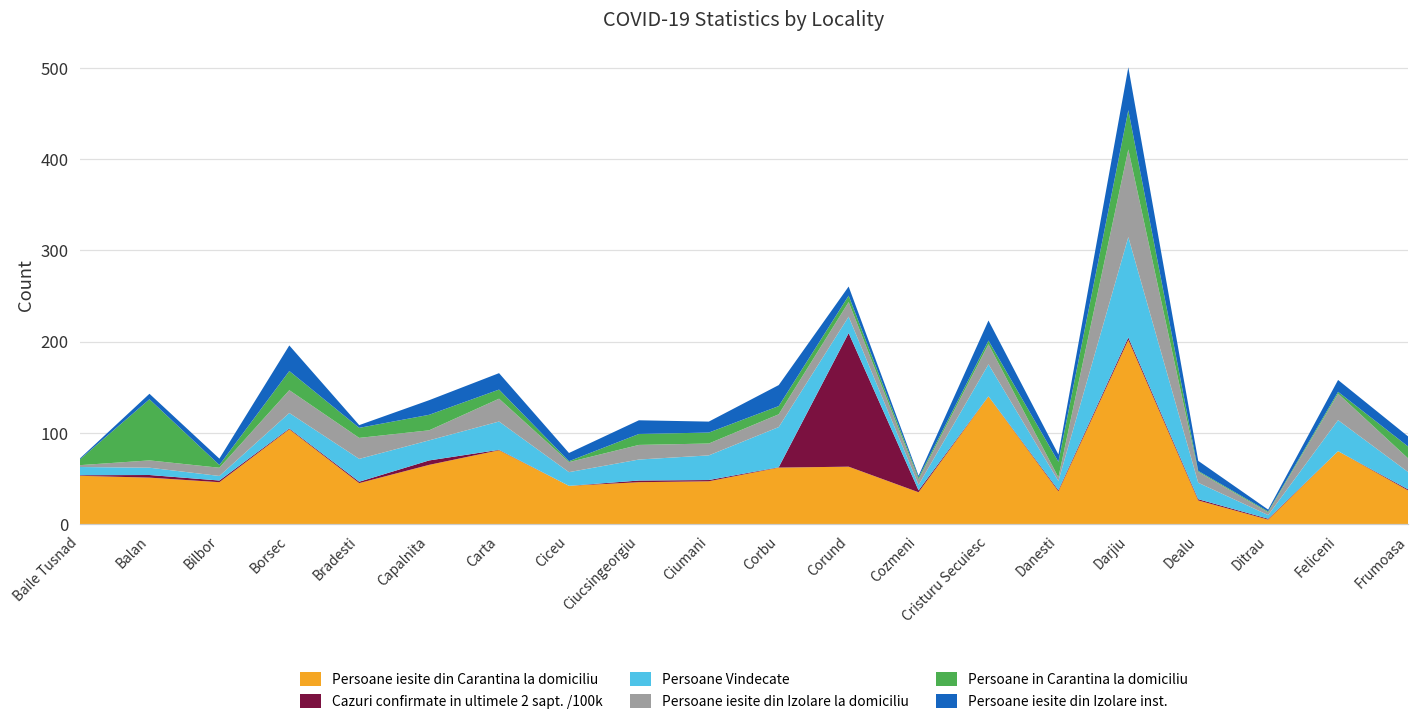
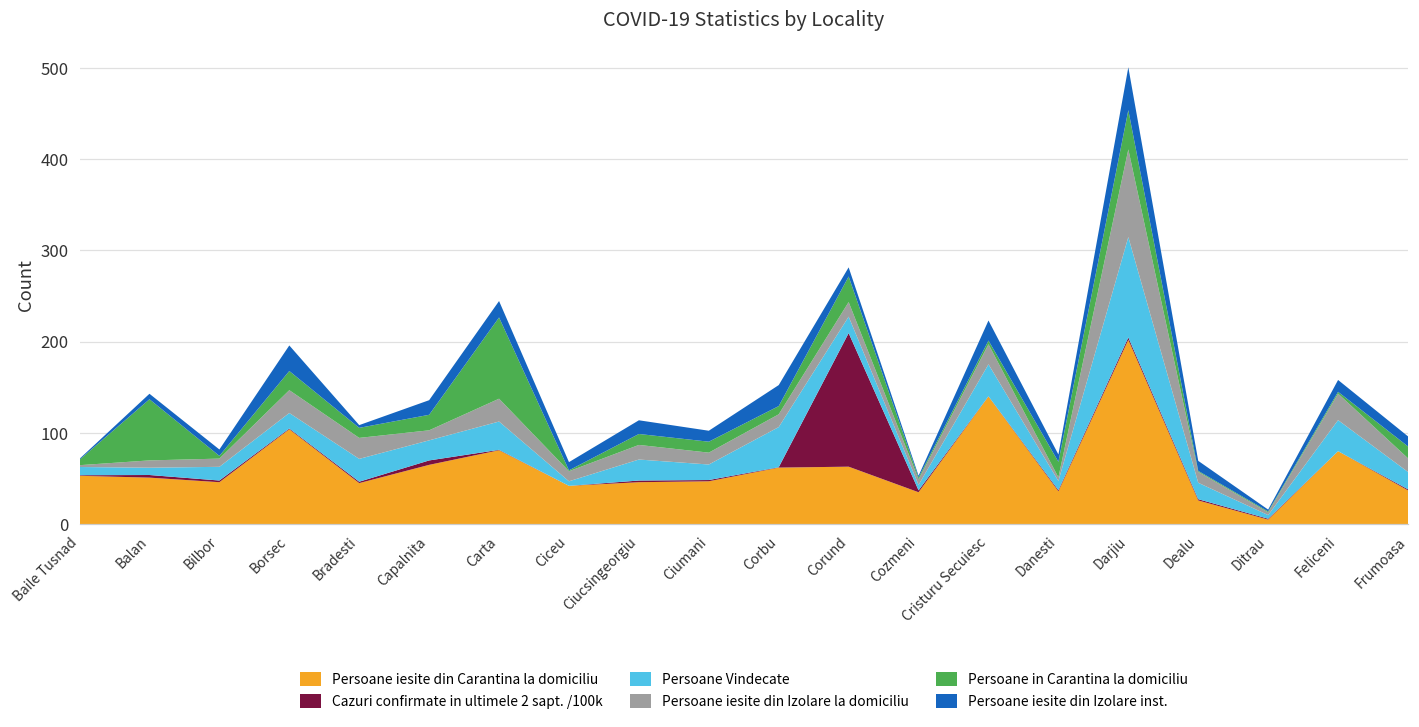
Persoane Vindecate, Bilbor: 10 -> 20
Persoane in Carantina la domiciliu, Carta: 10 -> 90
Persoane Vindecate, Ciceu: 20 -> 10
Persoane Vindecate, Ciumani: 30 -> 20
Persoane in Carantina la domiciliu, Corund: 10 -> 30
